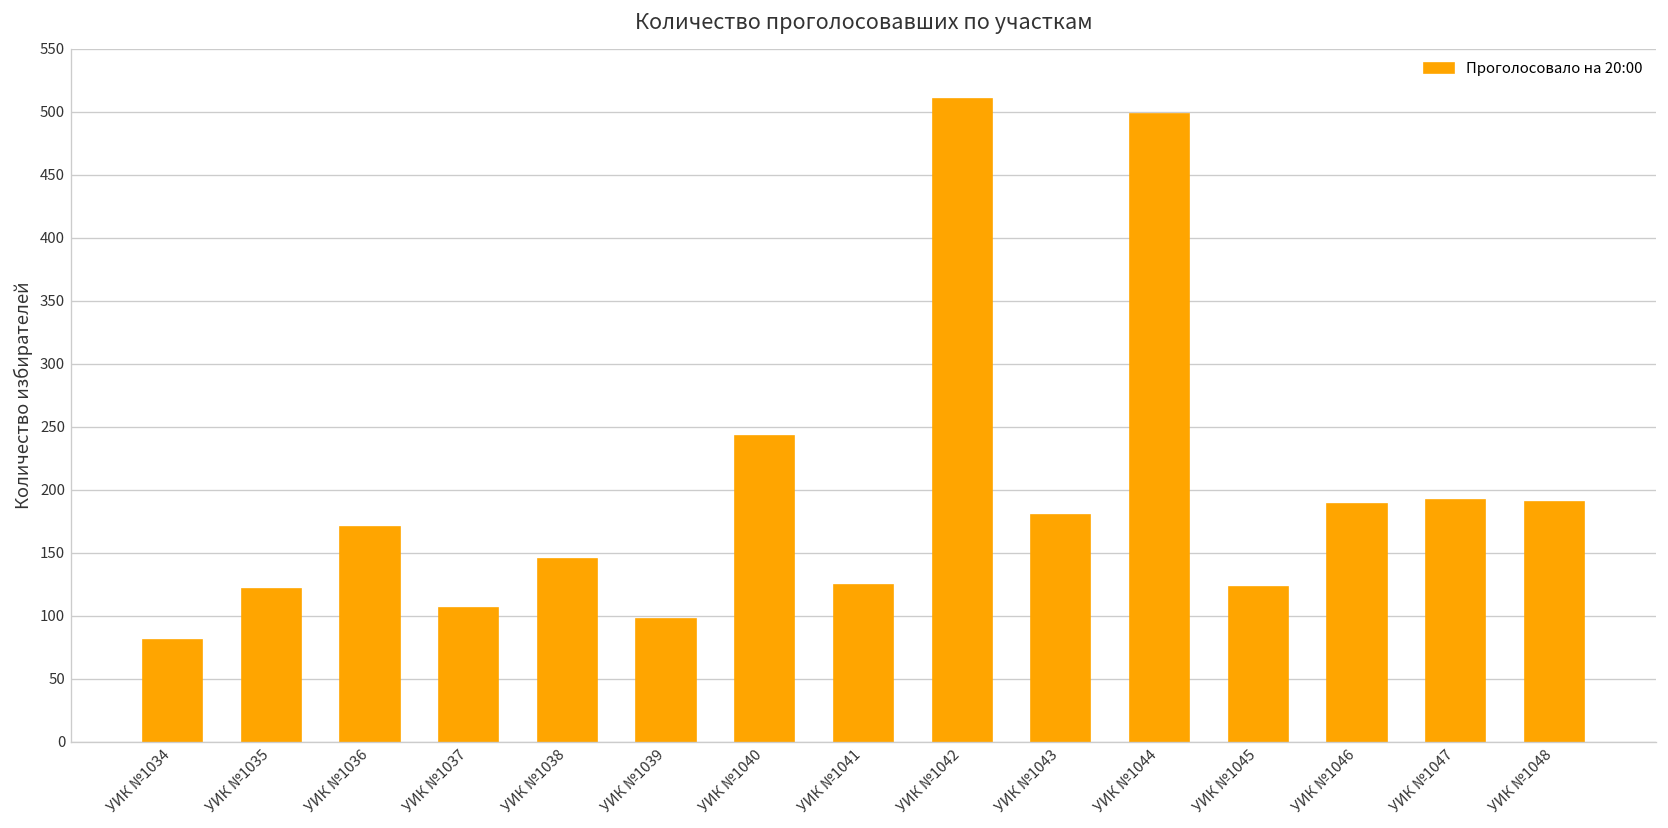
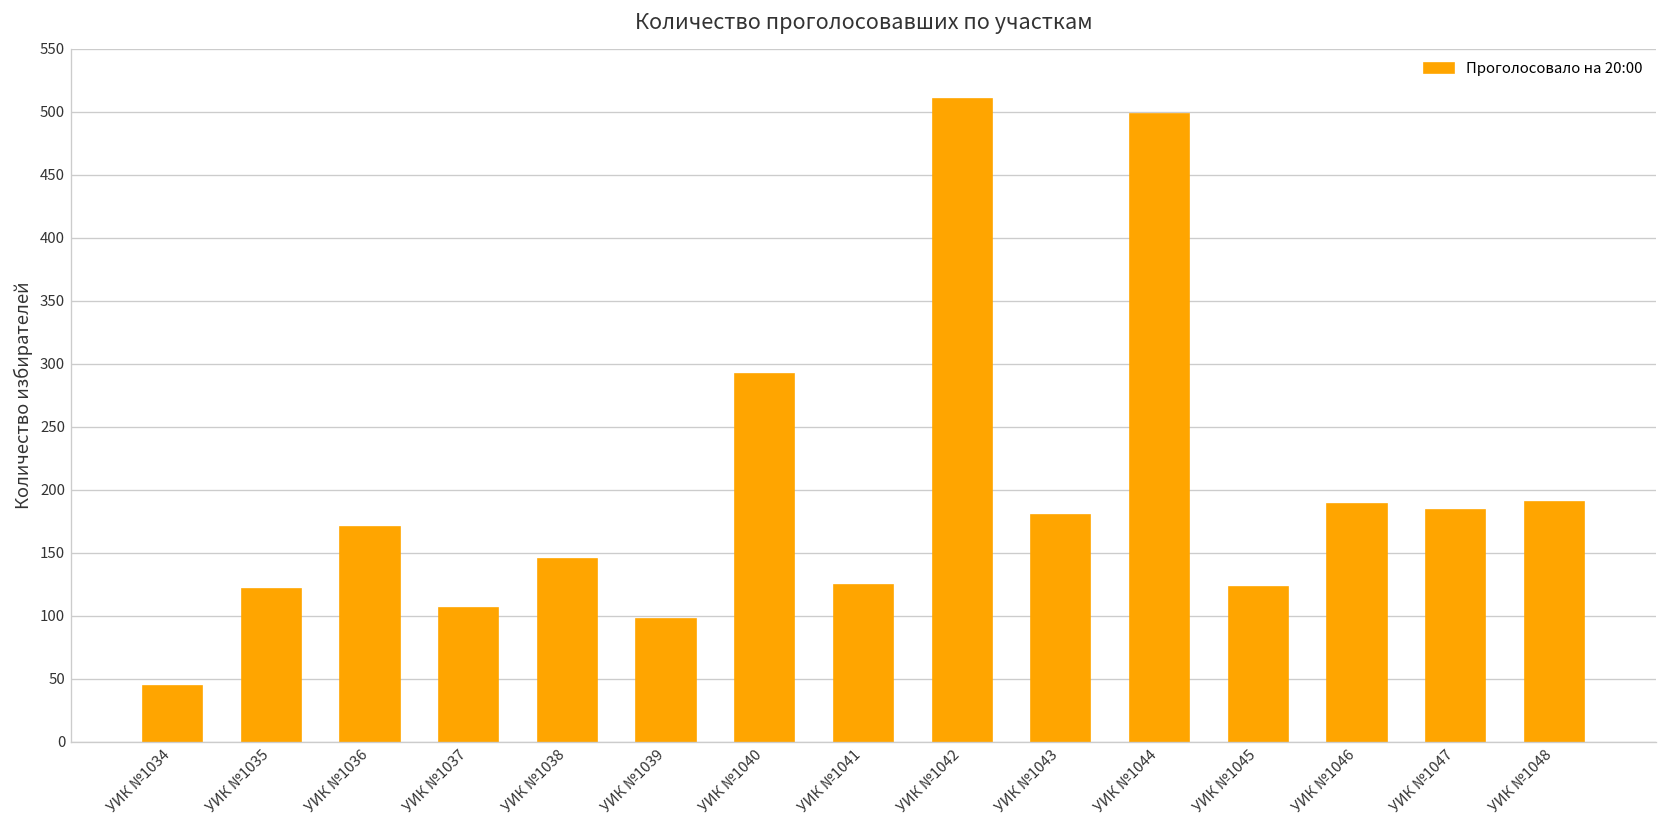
УИК №1034: 81 -> 44
УИК №1040: 243 -> 292
УИК №1047: 192 -> 184
